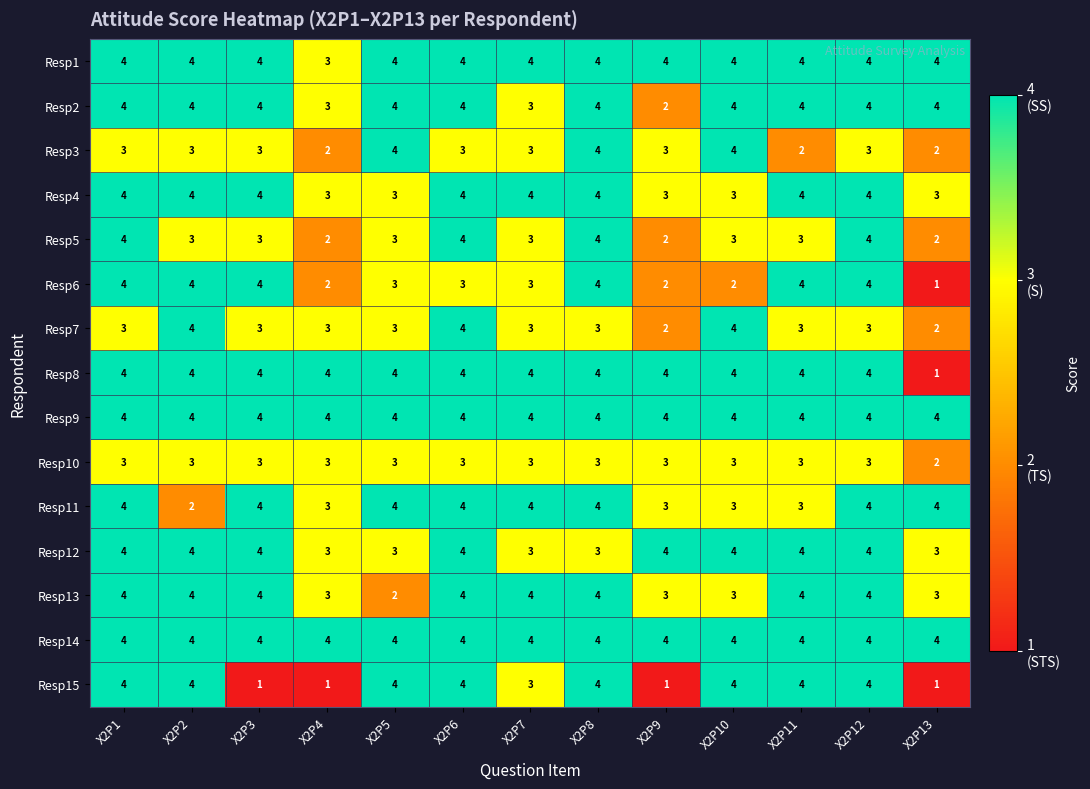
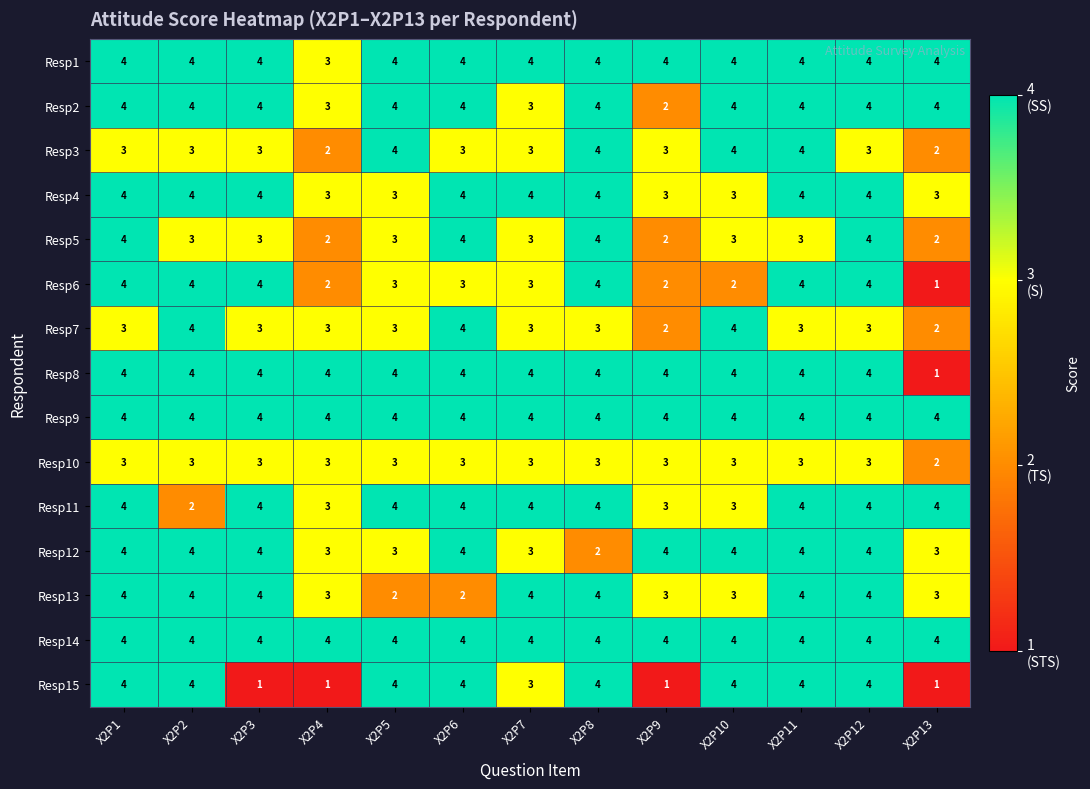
Resp3, X2P11: 2 -> 4
Resp11, X2P11: 3 -> 4
Resp12, X2P8: 3 -> 2
Resp13, X2P6: 4 -> 2
